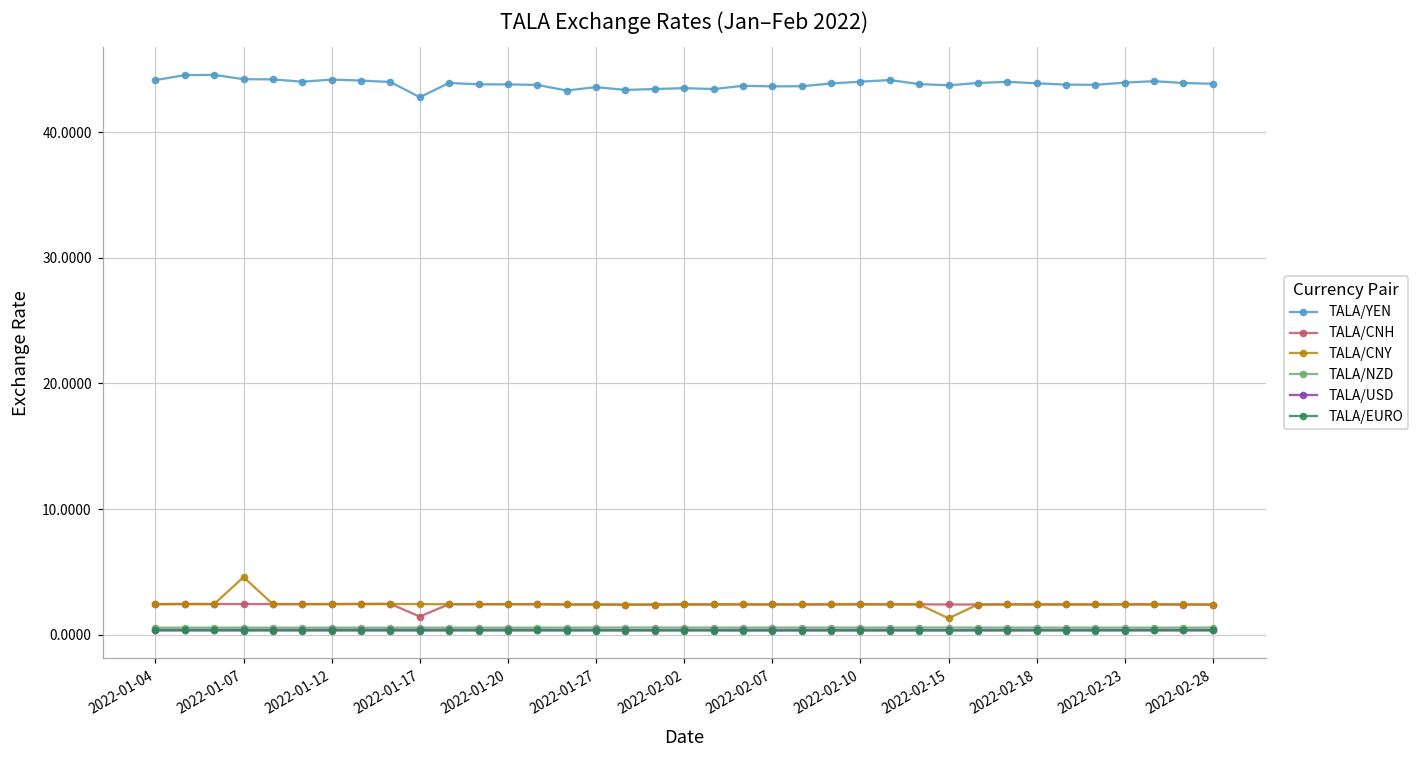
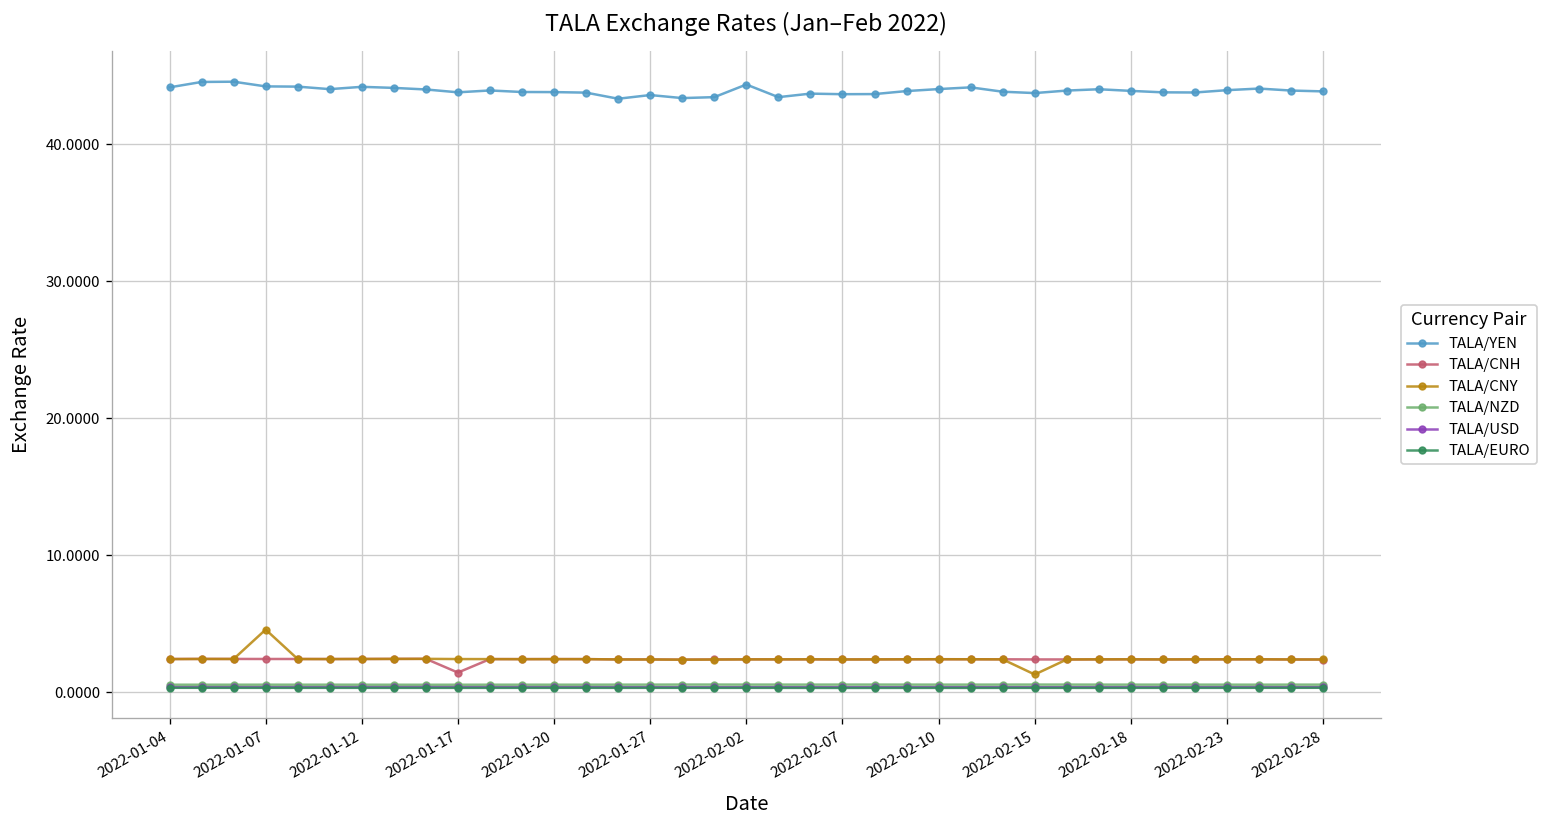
TALA/YEN, 2022-01-17: 42.8 -> 43.8
TALA/YEN, 2022-02-02: 43.5 -> 44.3
